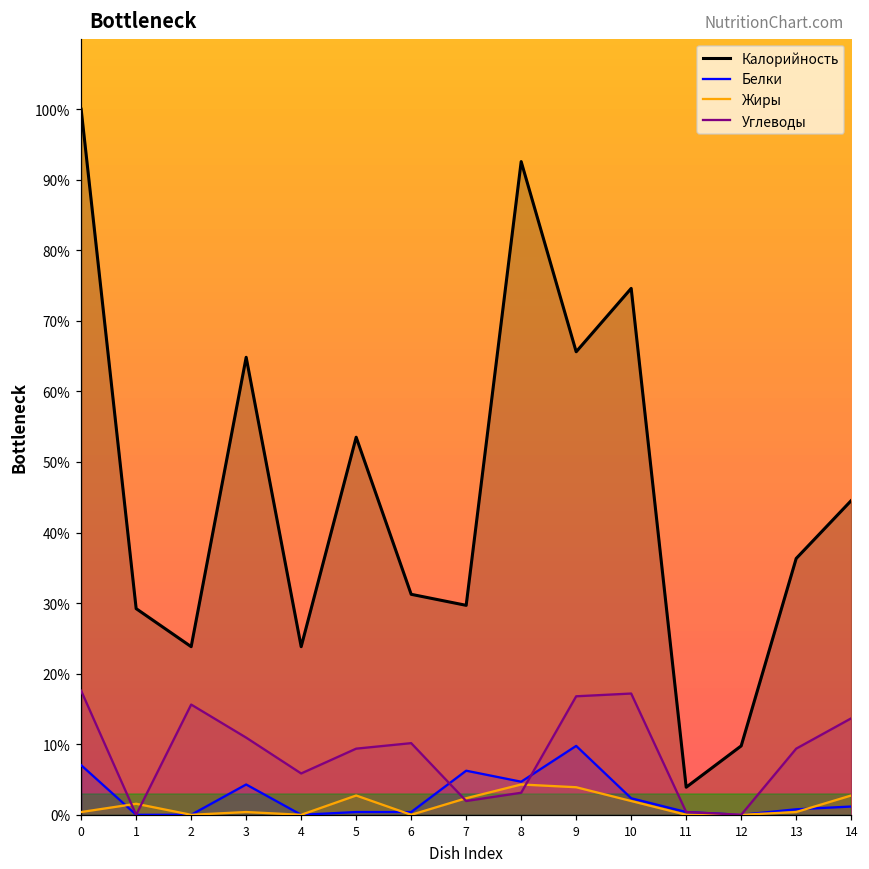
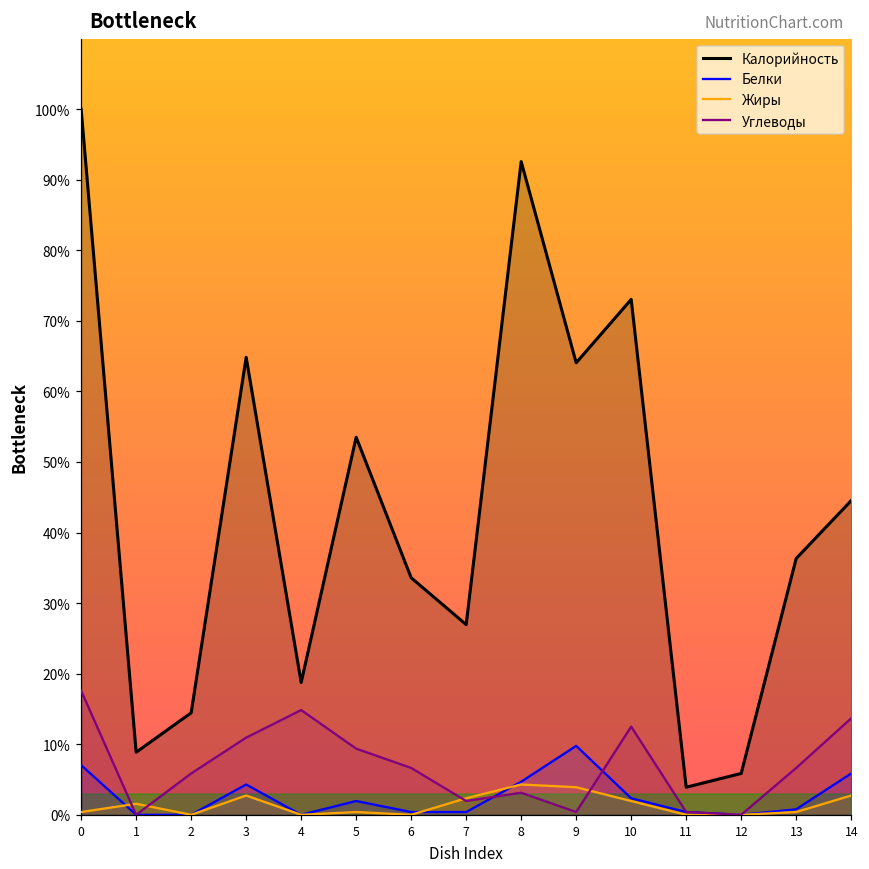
Калорийность, 1: 29% -> 9%
Калорийность, 2: 24% -> 14%
Углеводы, 2: 16% -> 6%
Жиры, 3: 0% -> 3%
Калорийность, 4: 24% -> 19%
Углеводы, 4: 6% -> 15%
Белки, 5: 0% -> 2%
Жиры, 5: 3% -> 0%
Калорийность, 6: 31% -> 34%
Углеводы, 6: 10% -> 7%
Калорийность, 7: 30% -> 27%
Белки, 7: 6% -> 0%
Калорийность, 9: 66% -> 64%
Углеводы, 9: 17% -> 0%
Калорийность, 10: 75% -> 73%
Углеводы, 10: 17% -> 13%
Калорийность, 12: 10% -> 6%
Углеводы, 13: 9% -> 7%
Белки, 14: 1% -> 6%
